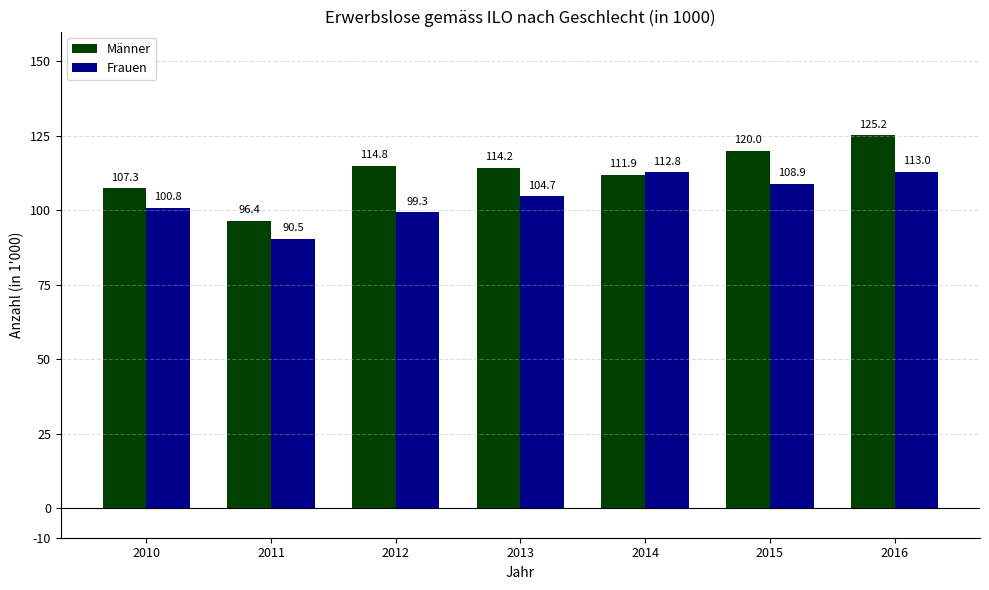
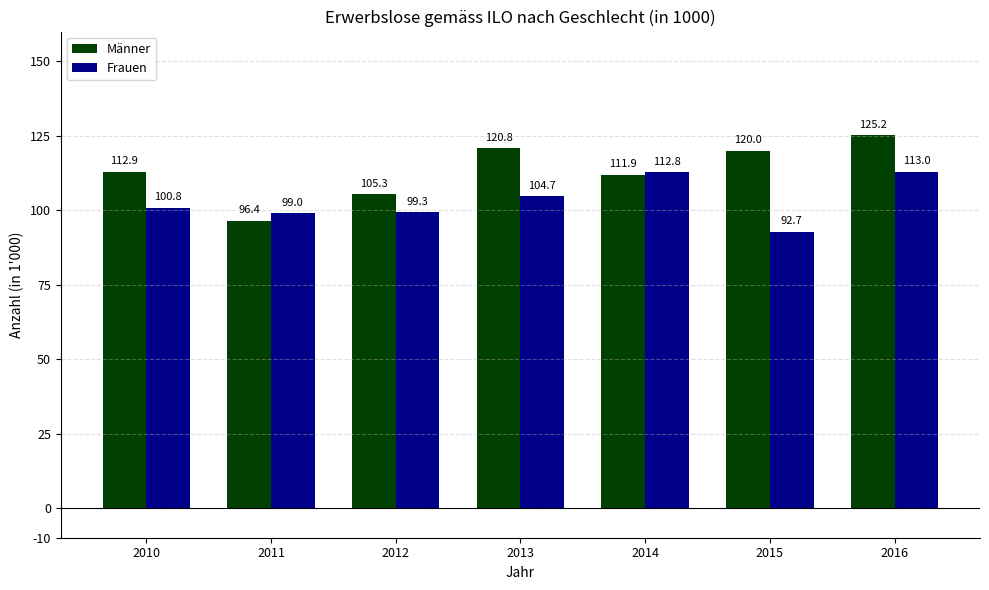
Männer, 2010: 107.3 -> 112.9
Frauen, 2011: 90.5 -> 99.0
Männer, 2012: 114.8 -> 105.3
Männer, 2013: 114.2 -> 120.8
Frauen, 2015: 108.9 -> 92.7
